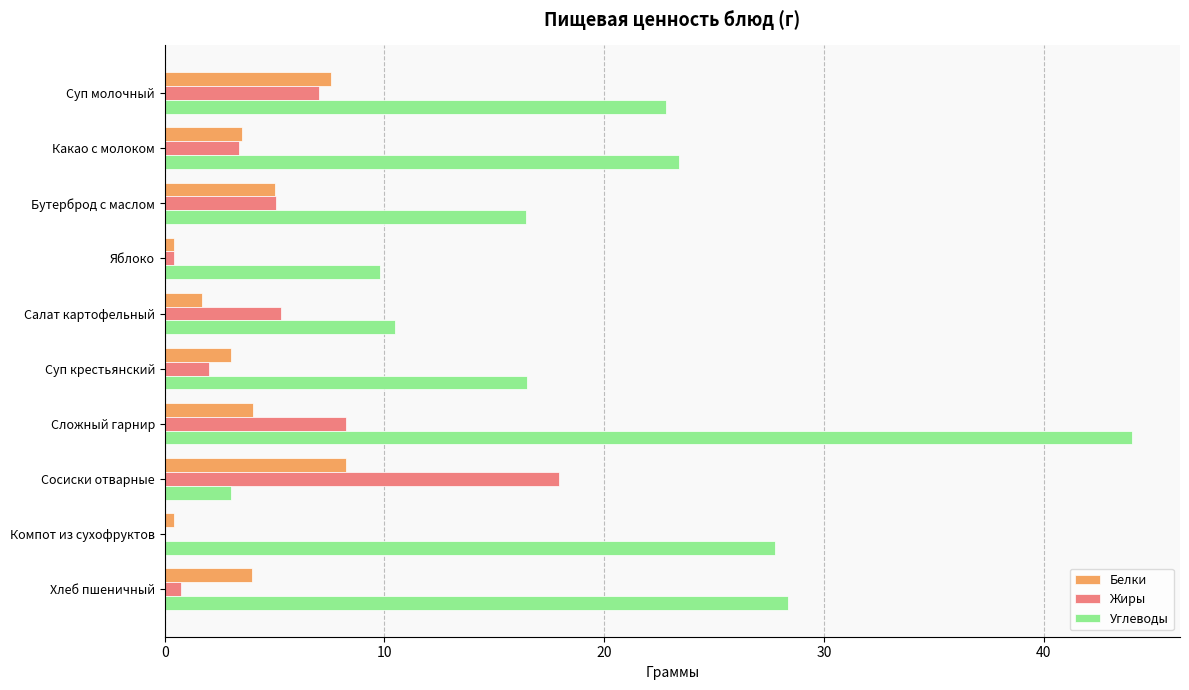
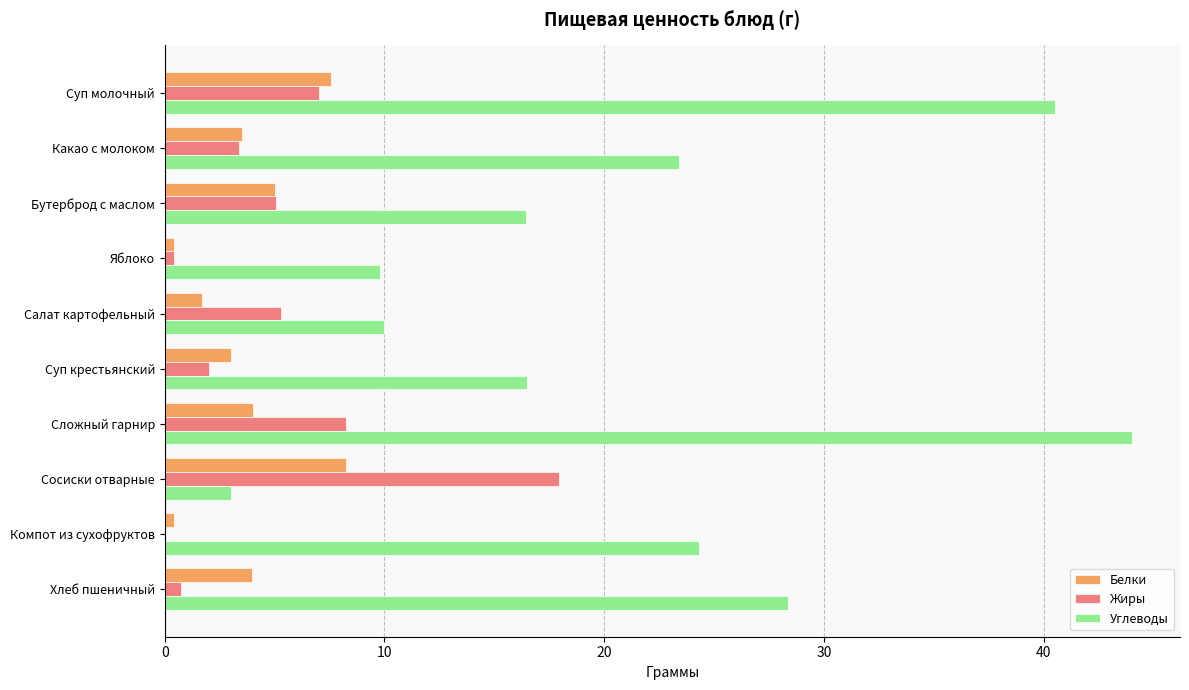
Углеводы, Суп молочный: 22.8 -> 40.5
Углеводы, Салат картофельный: 10.5 -> 10.0
Углеводы, Компот из сухофруктов: 27.8 -> 24.3
